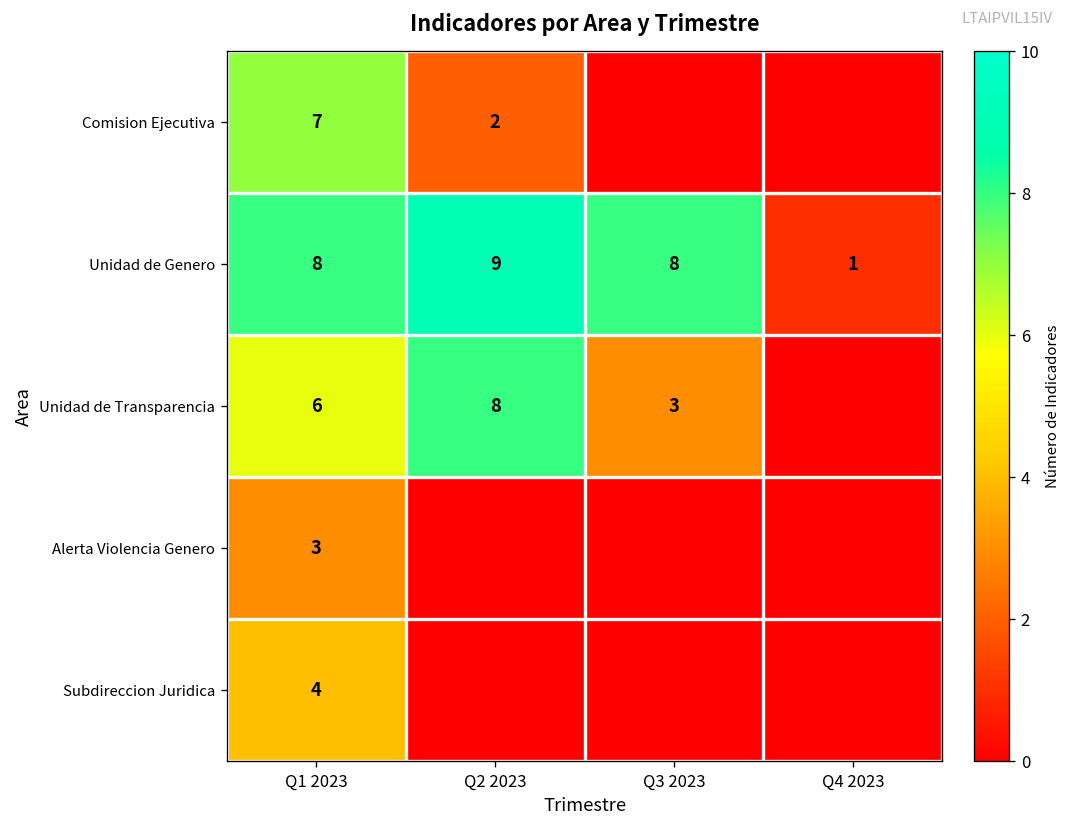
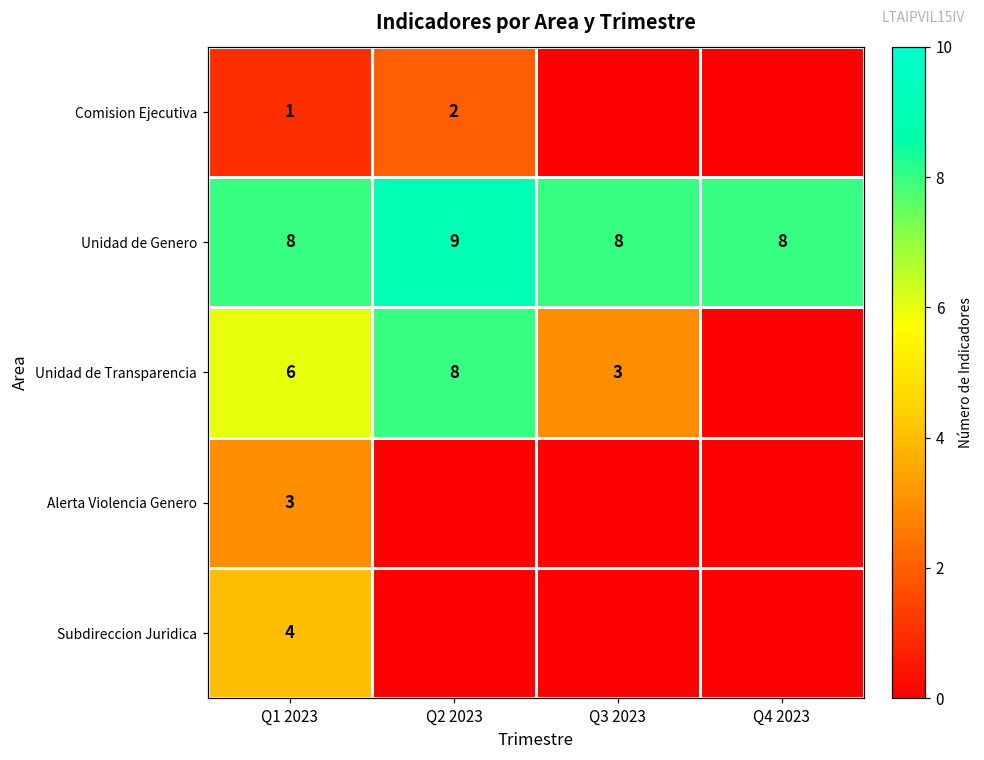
Comision Ejecutiva, Q1 2023: 7 -> 1
Unidad de Genero, Q4 2023: 1 -> 8
